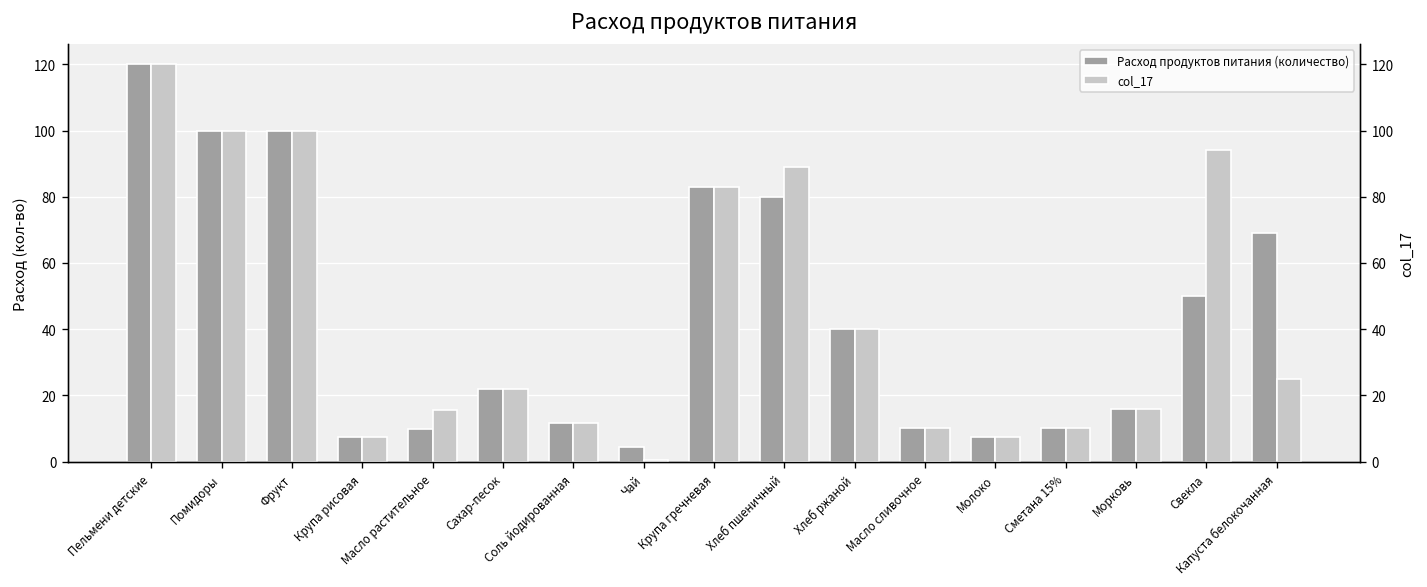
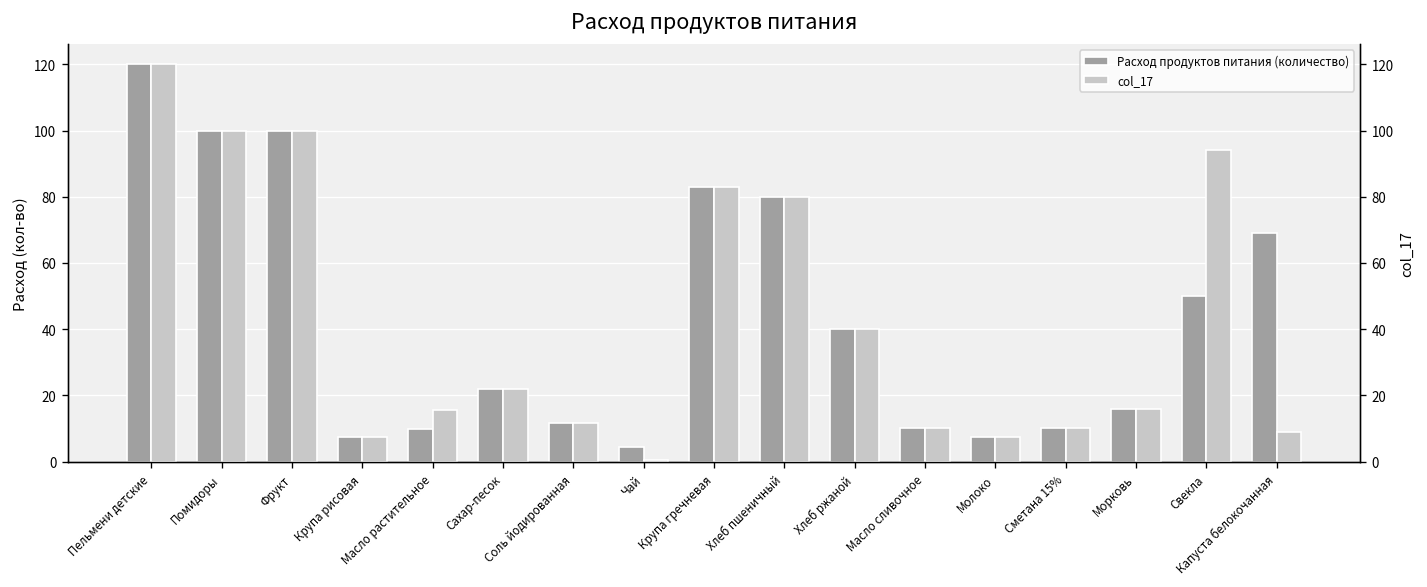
col_17, Хлеб пшеничный: 89 -> 80
col_17, Капуста белокочанная: 25 -> 9
